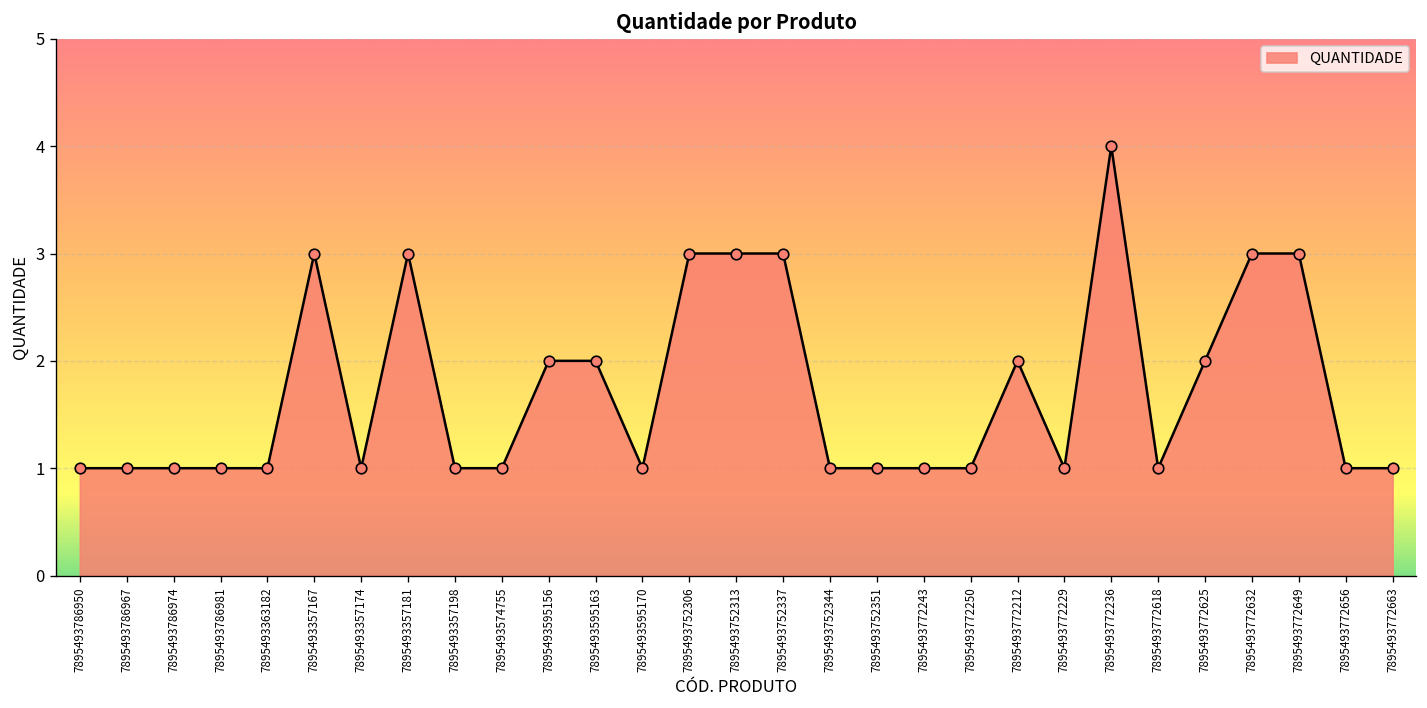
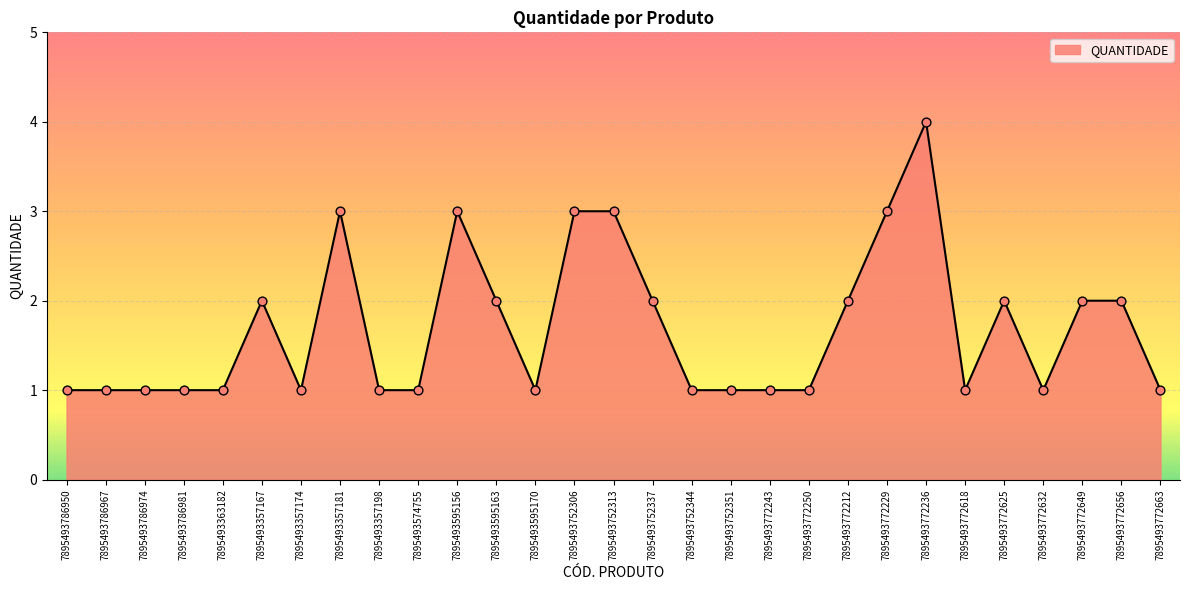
7895493357167: 3 -> 2
7895493595156: 2 -> 3
7895493752337: 3 -> 2
7895493772229: 1 -> 3
7895493772632: 3 -> 1
7895493772649: 3 -> 2
7895493772656: 1 -> 2
